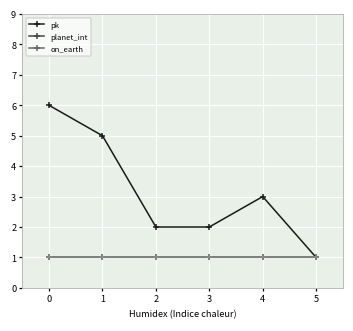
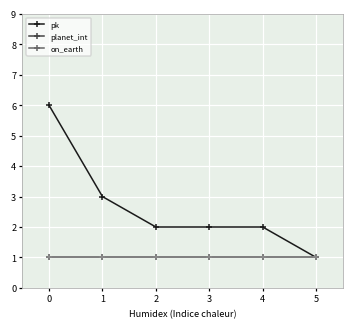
pk, 1: 5 -> 3
pk, 4: 3 -> 2
